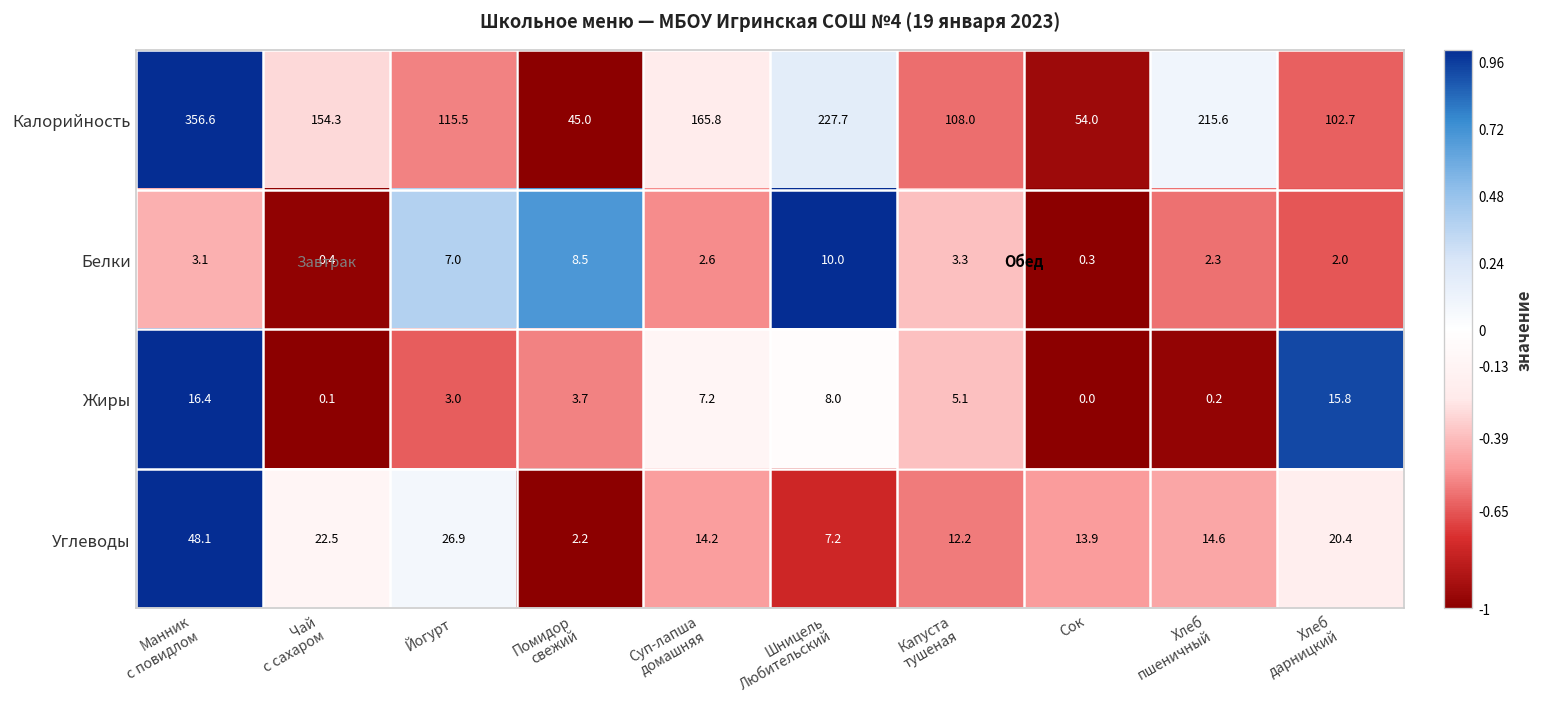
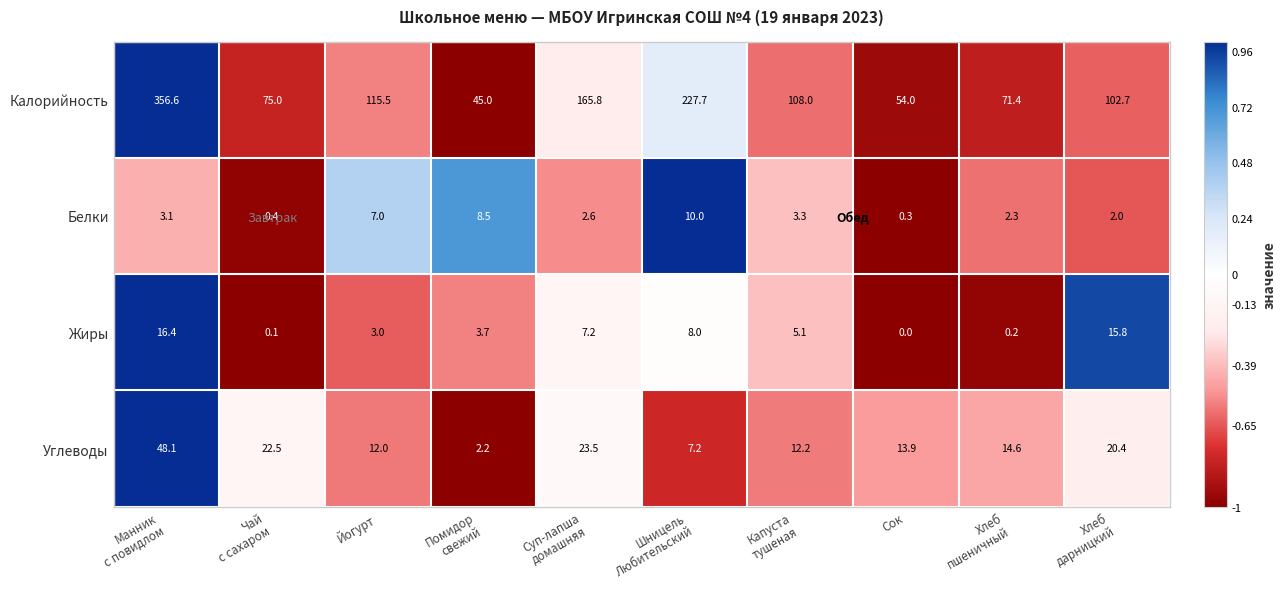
Калорийность, Чай с сахаром: 154.3 -> 75.0
Калорийность, Хлеб пшеничный: 215.6 -> 71.4
Углеводы, Йогурт: 26.9 -> 12.0
Углеводы, Суп-лапша домашняя: 14.2 -> 23.5
